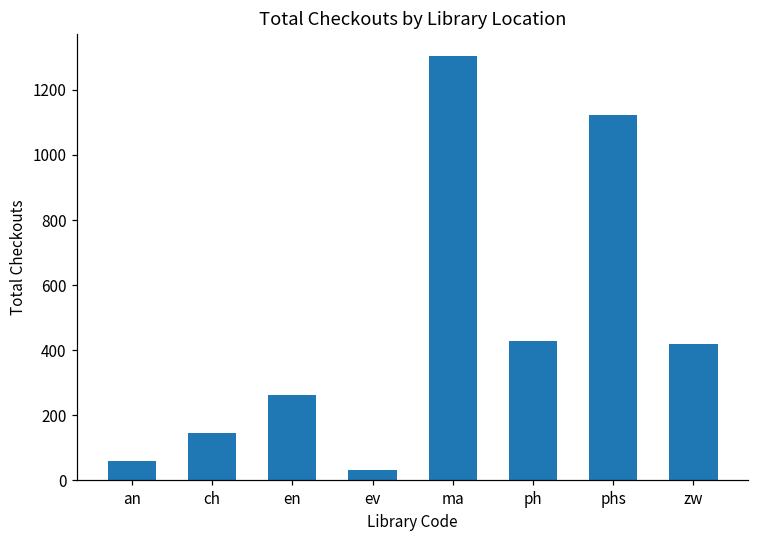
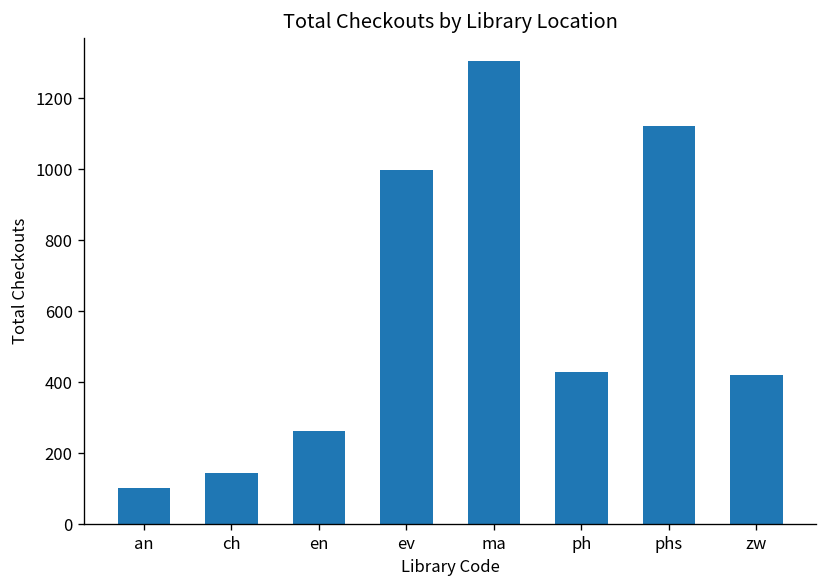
an: 60 -> 100
ev: 30 -> 1000
